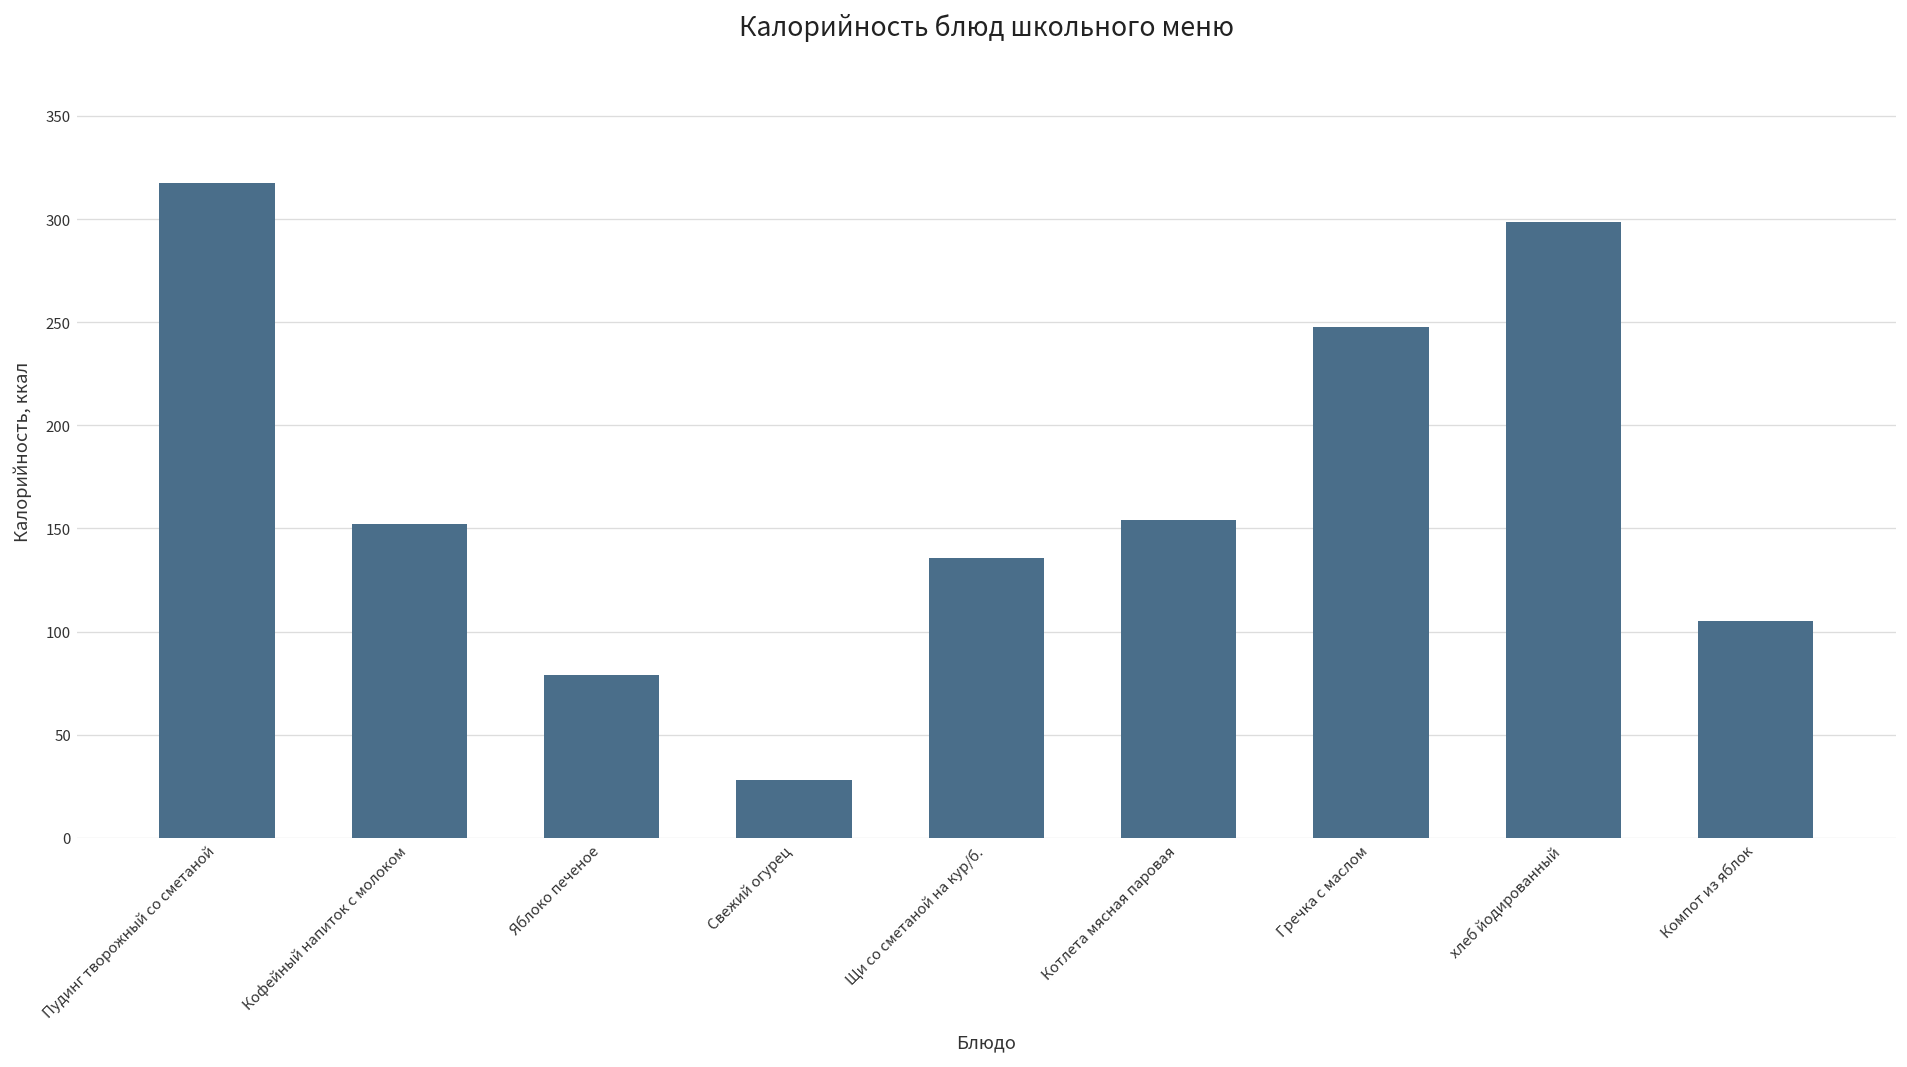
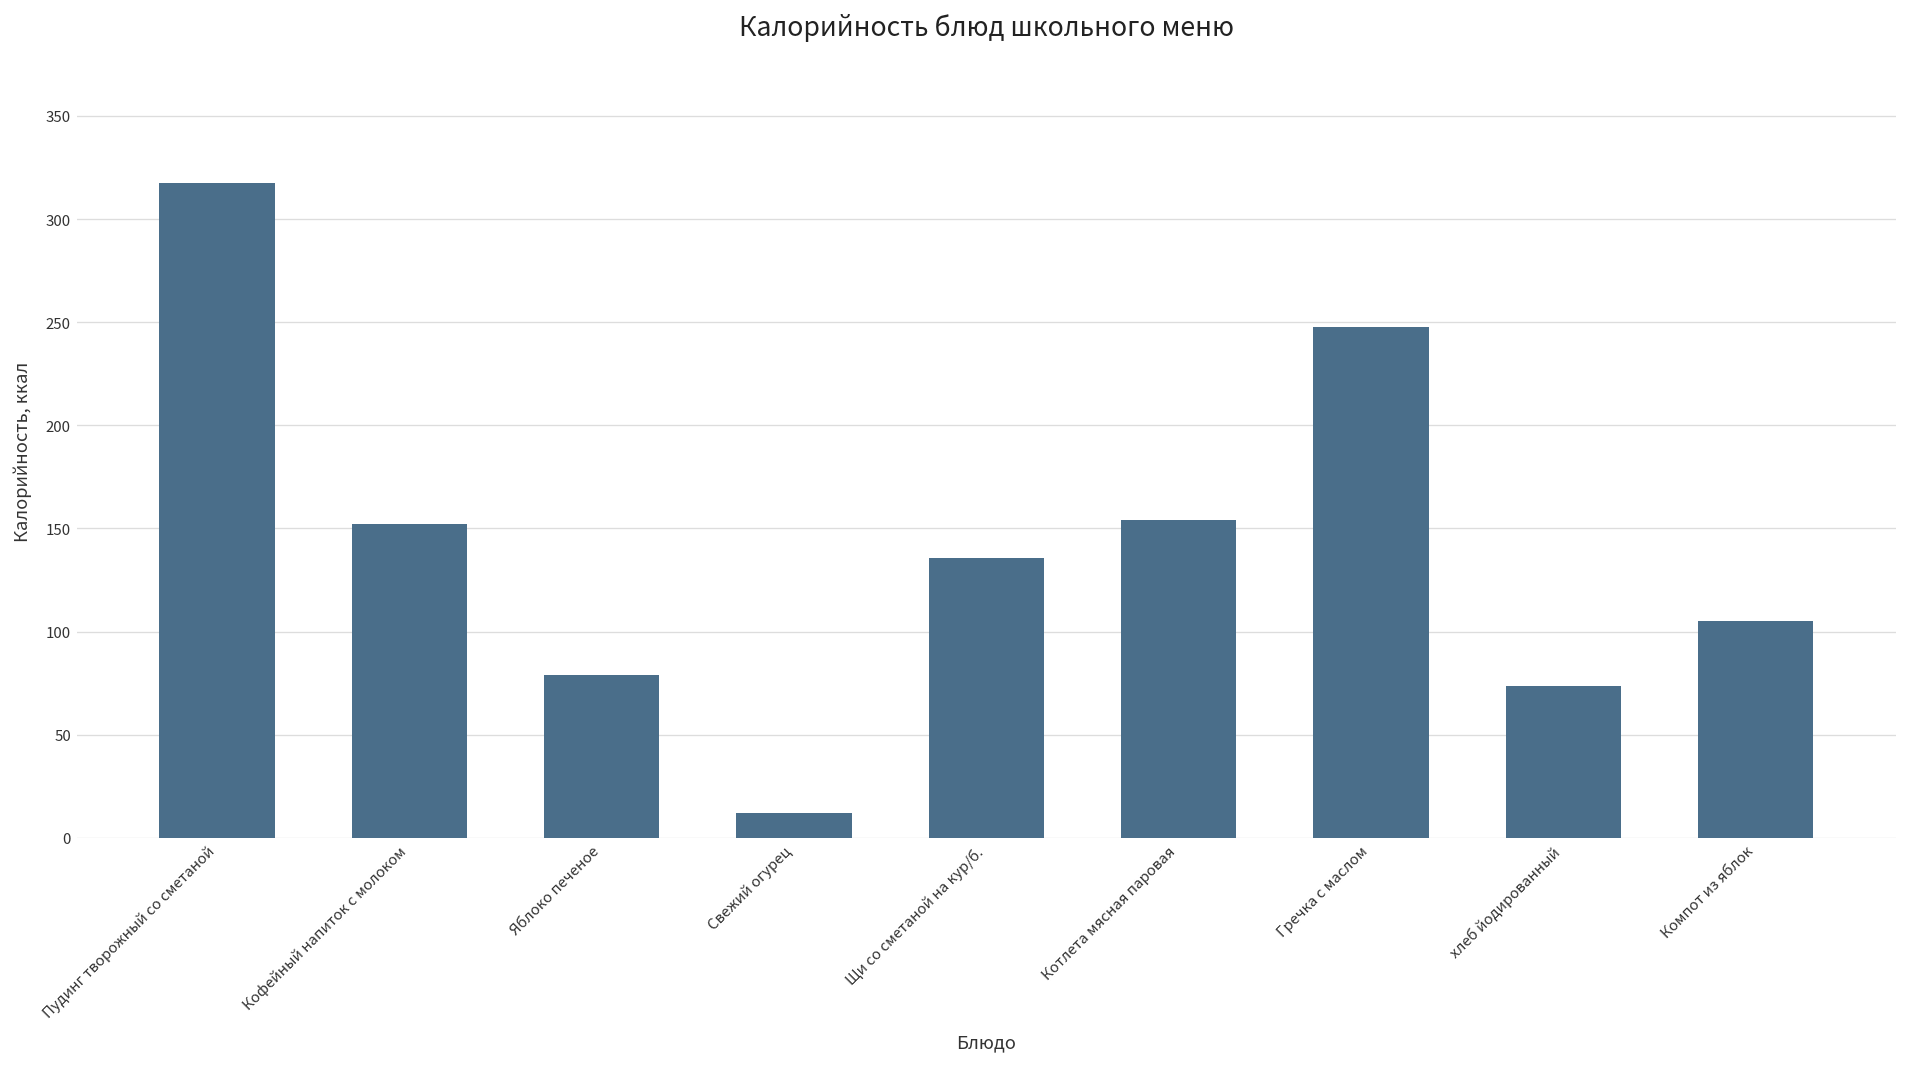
Свежий огурец: 28 -> 12
хлеб йодированный: 299 -> 74
